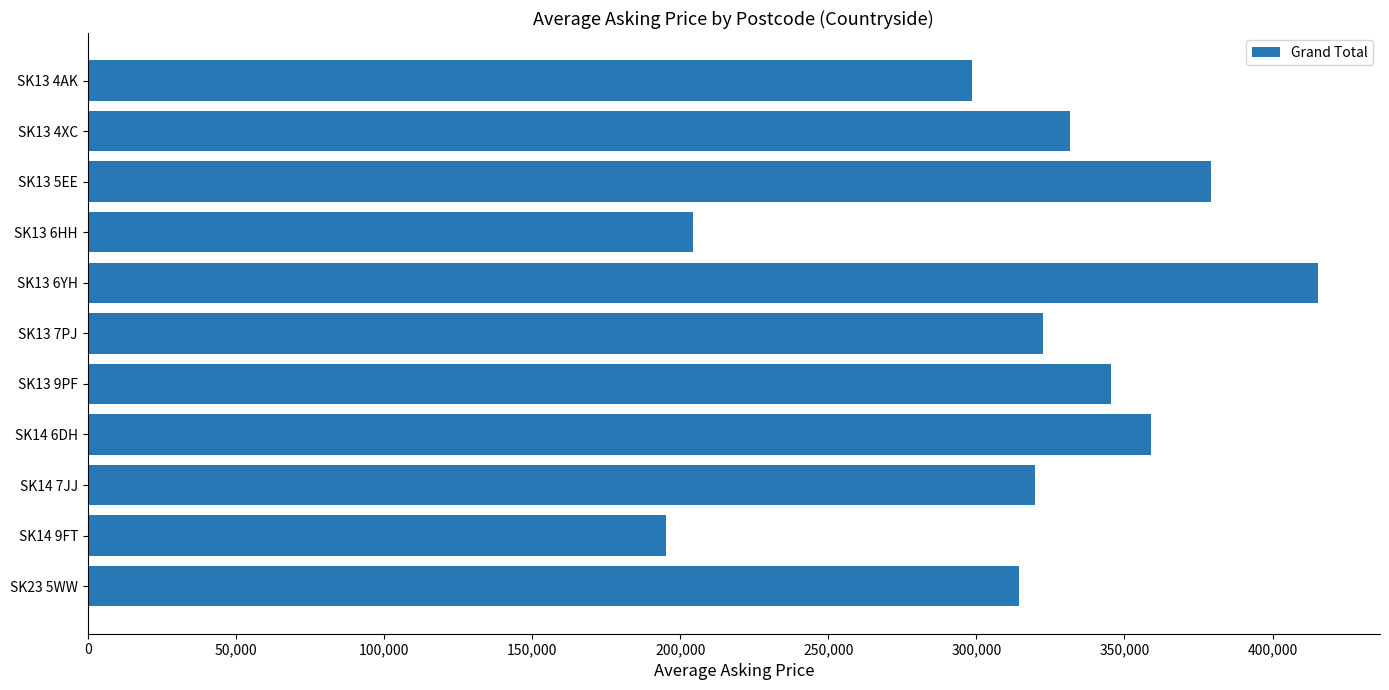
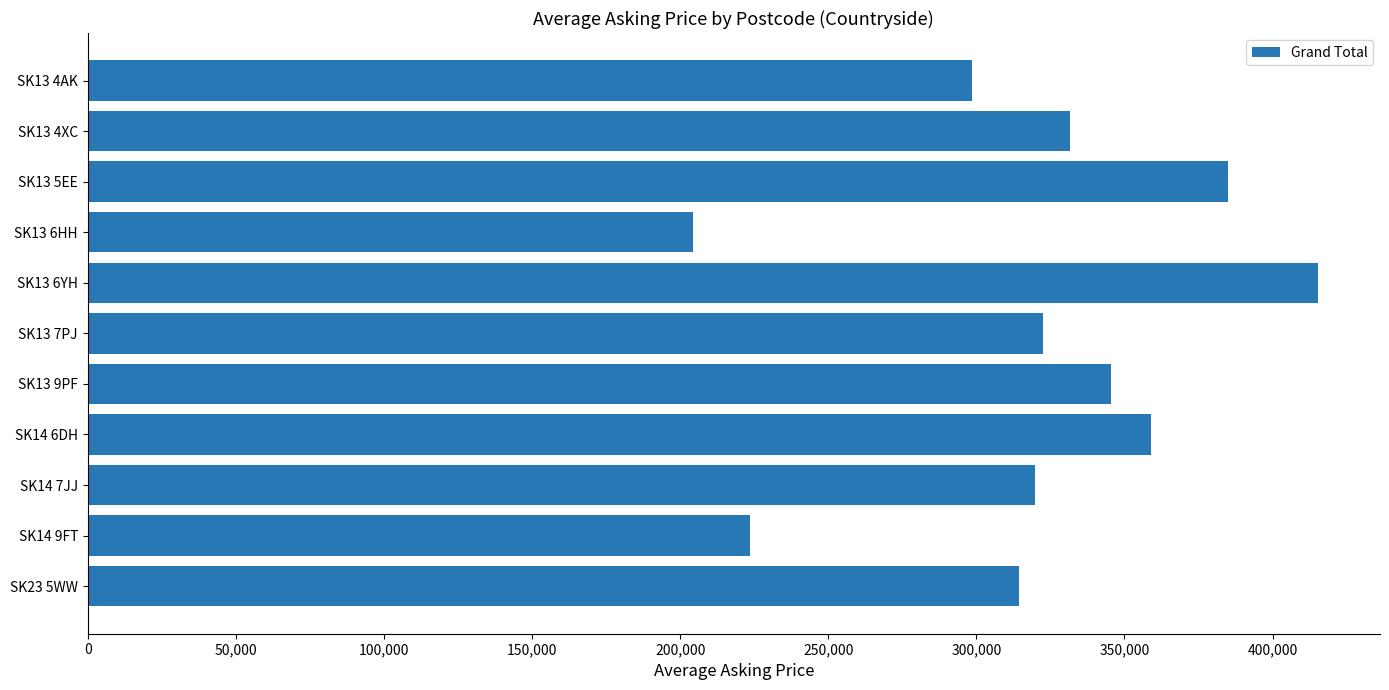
SK13 5EE: 379,000 -> 385,000
SK14 9FT: 195,000 -> 224,000
